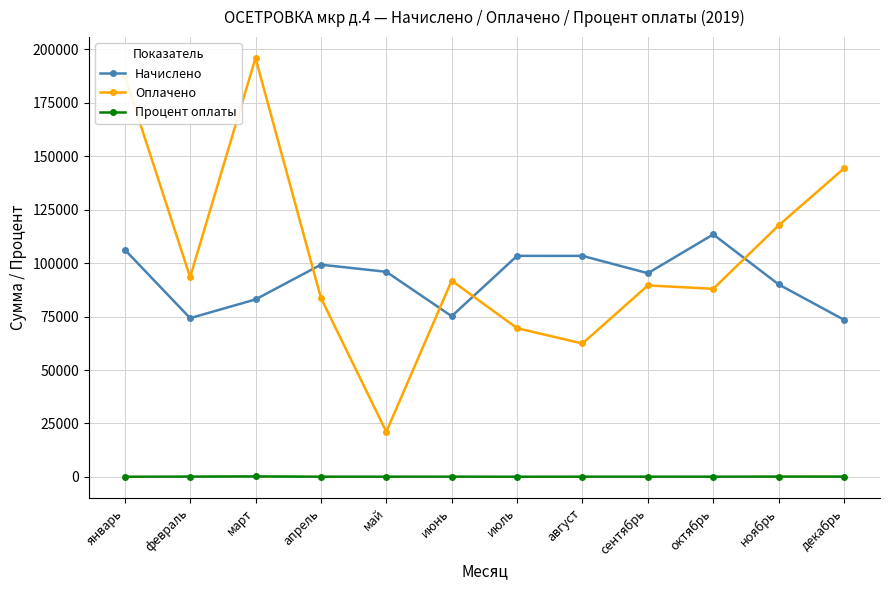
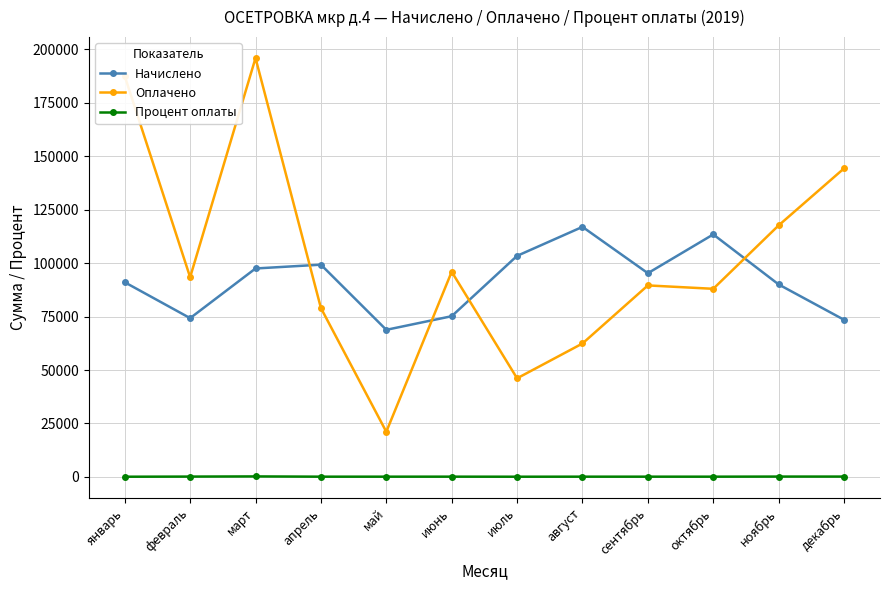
Начислено, январь: 106000 -> 91000
Начислено, март: 83000 -> 98000
Оплачено, апрель: 84000 -> 79000
Начислено, май: 96000 -> 69000
Оплачено, июнь: 92000 -> 96000
Оплачено, июль: 70000 -> 46000
Начислено, август: 103000 -> 117000
